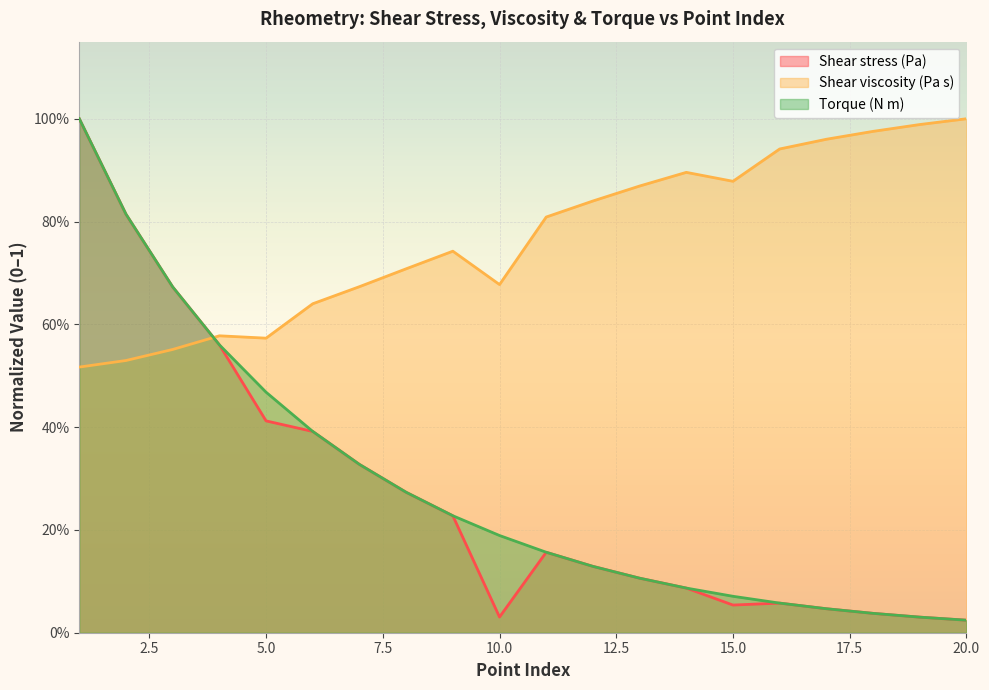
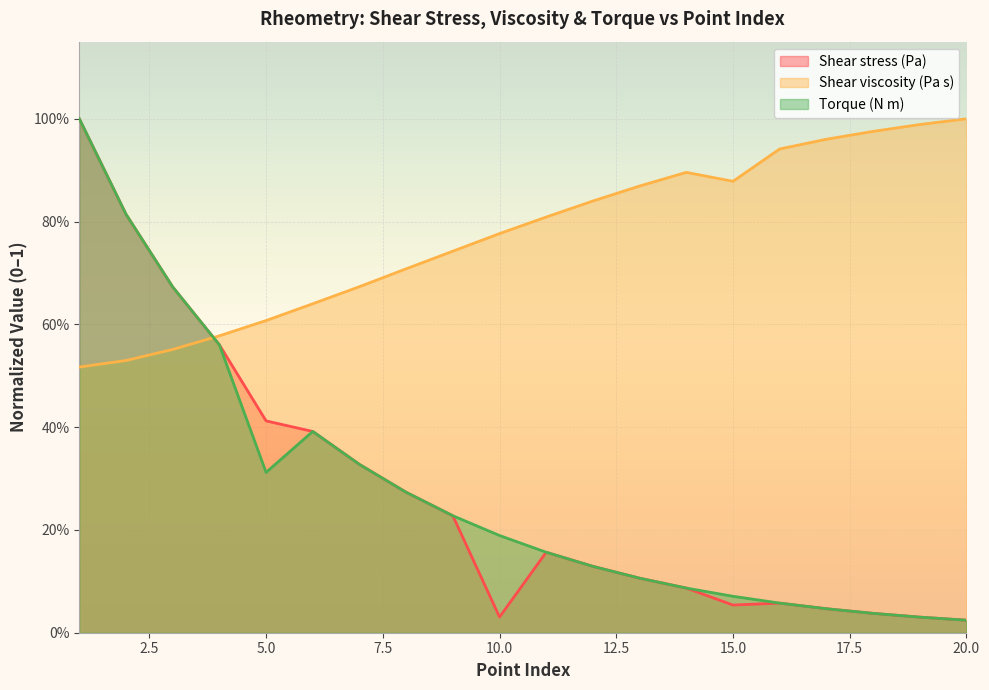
Shear viscosity (Pa s), 5.0: 57% -> 61%
Torque (N m), 5.0: 47% -> 31%
Shear viscosity (Pa s), 10.0: 68% -> 78%
